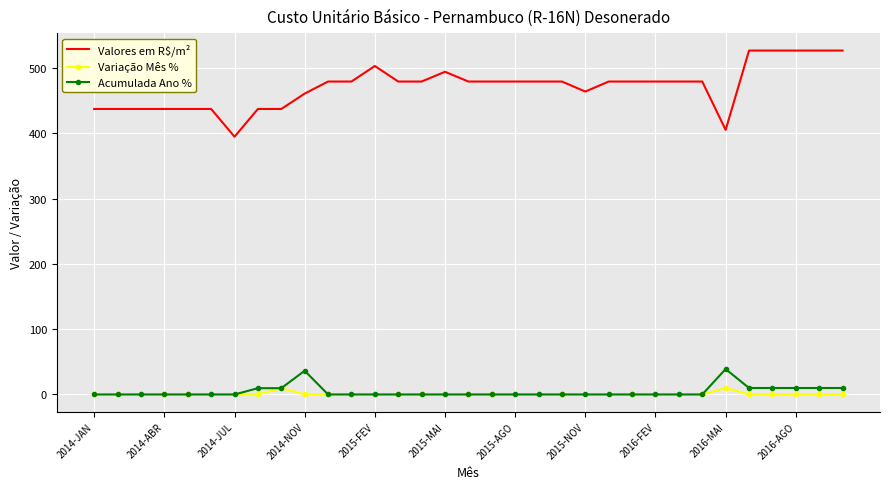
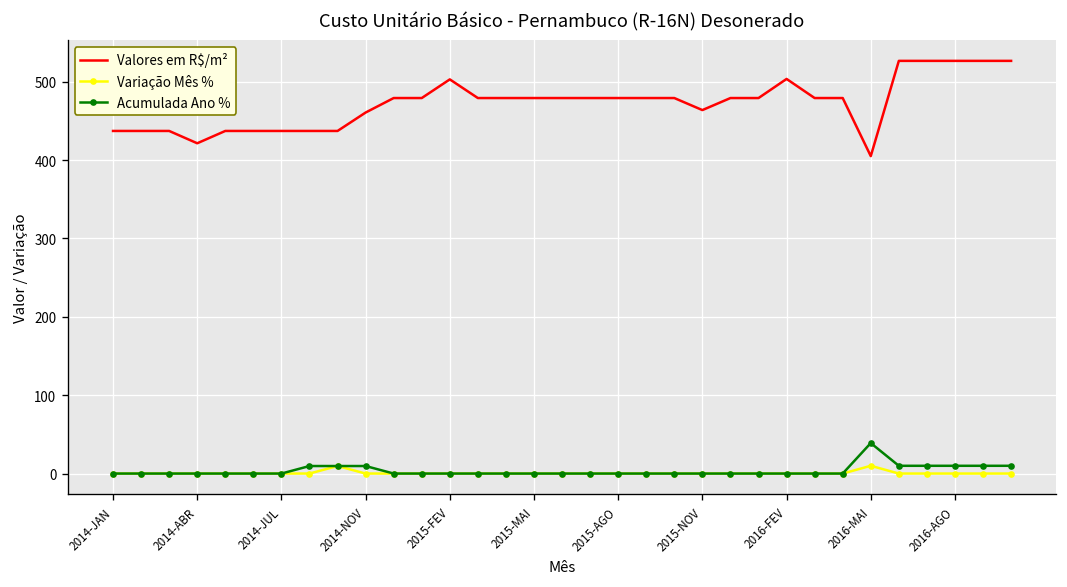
Valores em R$/m², 2014-ABR: 440 -> 420
Valores em R$/m², 2014-JUL: 390 -> 440
Acumulada Ano %, 2014-NOV: 40 -> 10
Valores em R$/m², 2015-MAI: 490 -> 480
Valores em R$/m², 2016-FEV: 480 -> 500
